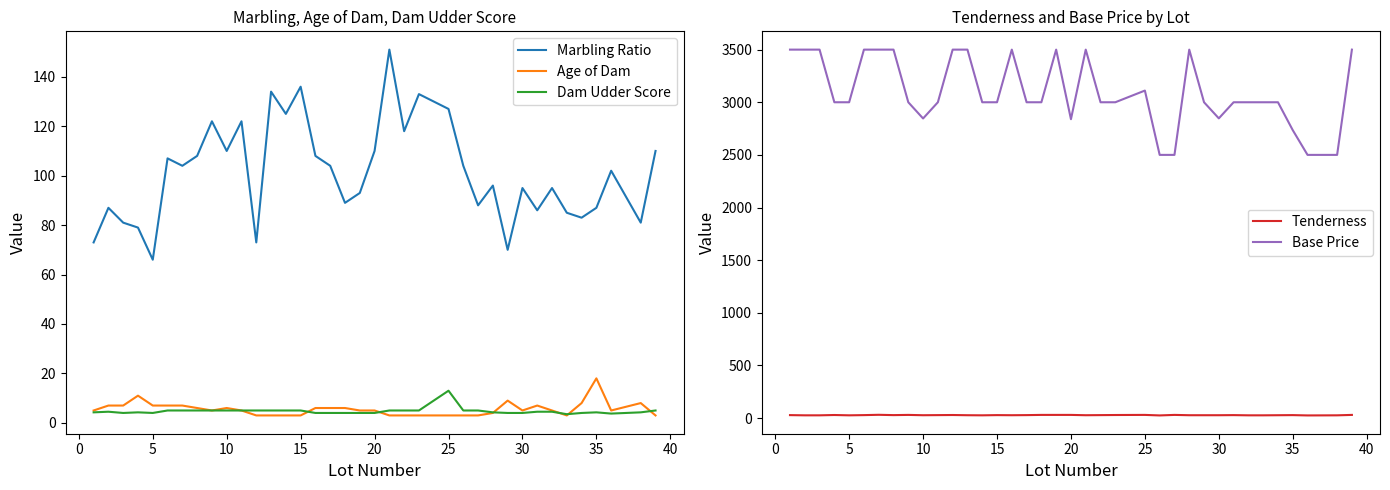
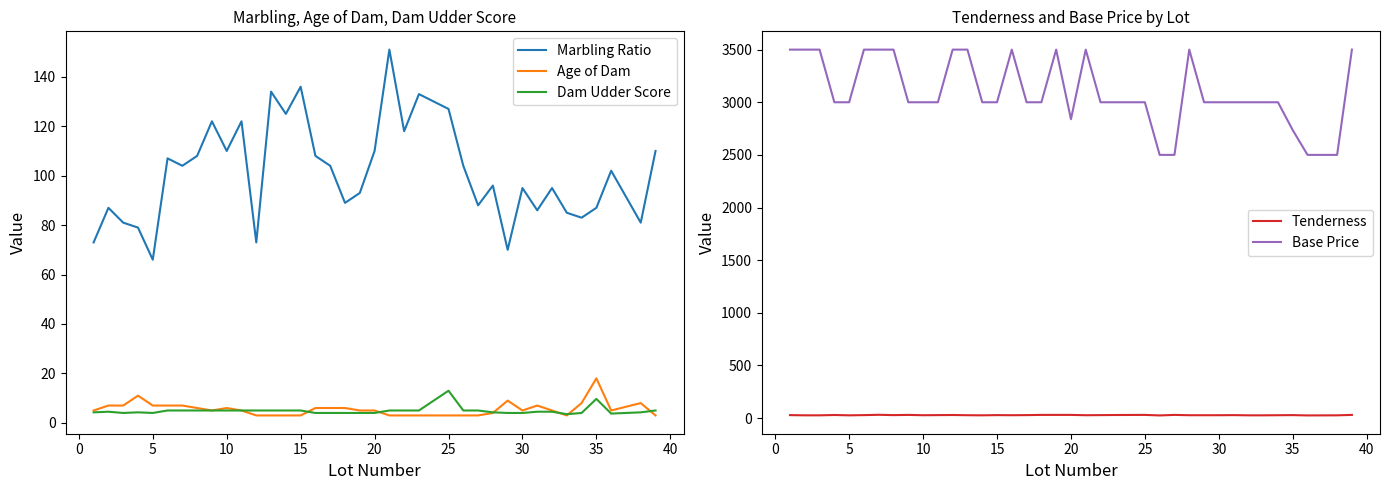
Marbling, Age of Dam, Dam Udder Score, Dam Udder Score, 35: 4 -> 10
Tenderness and Base Price by Lot, Base Price, 10: 2850 -> 3000
Tenderness and Base Price by Lot, Base Price, 25: 3110 -> 3000
Tenderness and Base Price by Lot, Base Price, 30: 2850 -> 3000
